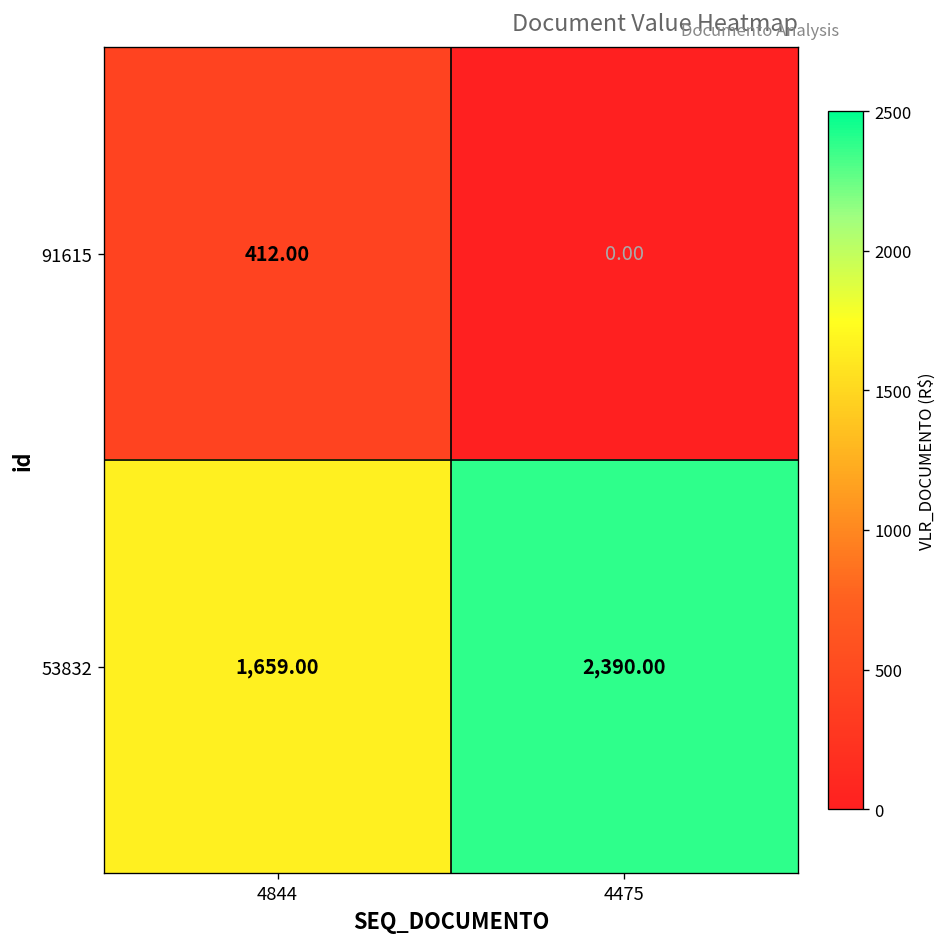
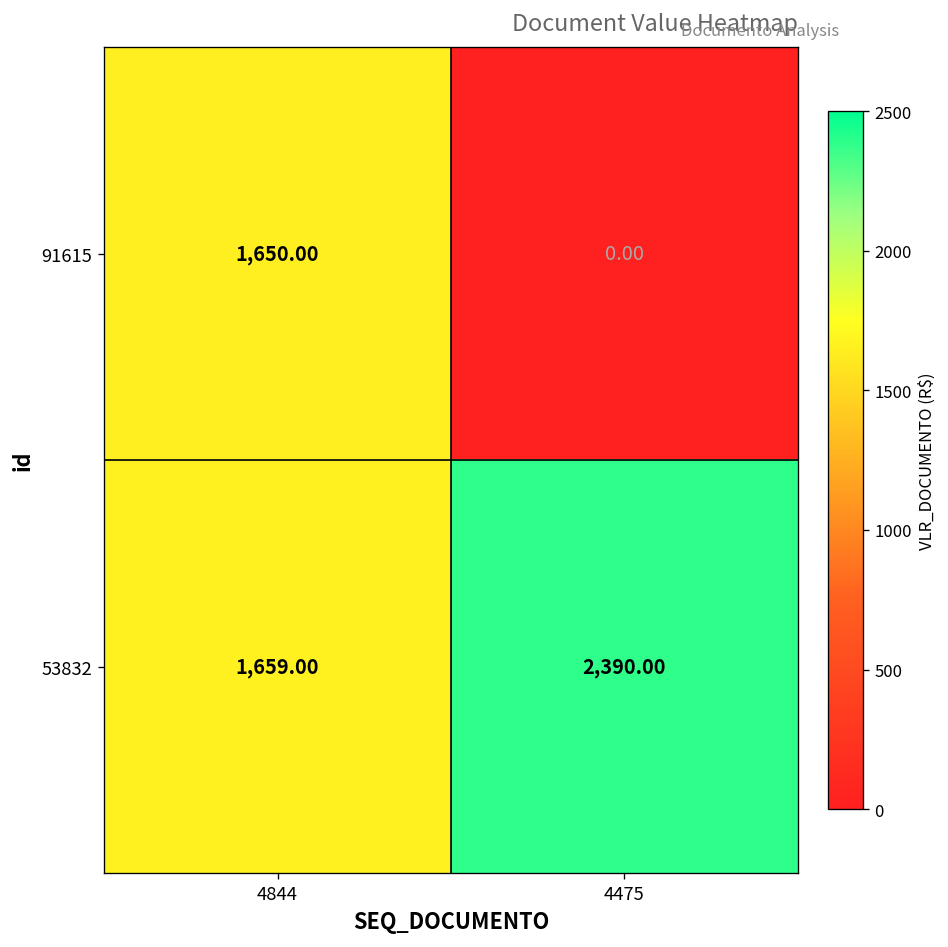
91615, 4844: 412.00 -> 1,650.00
